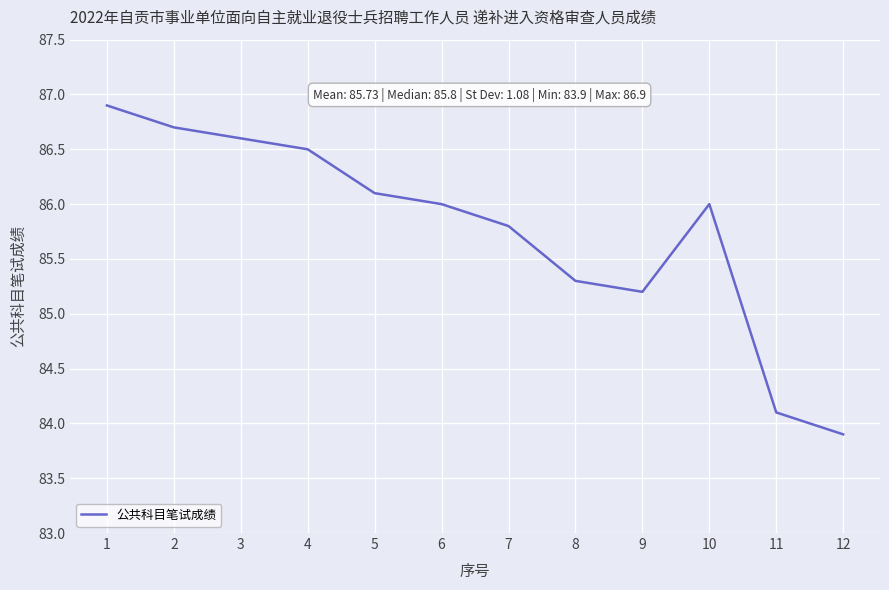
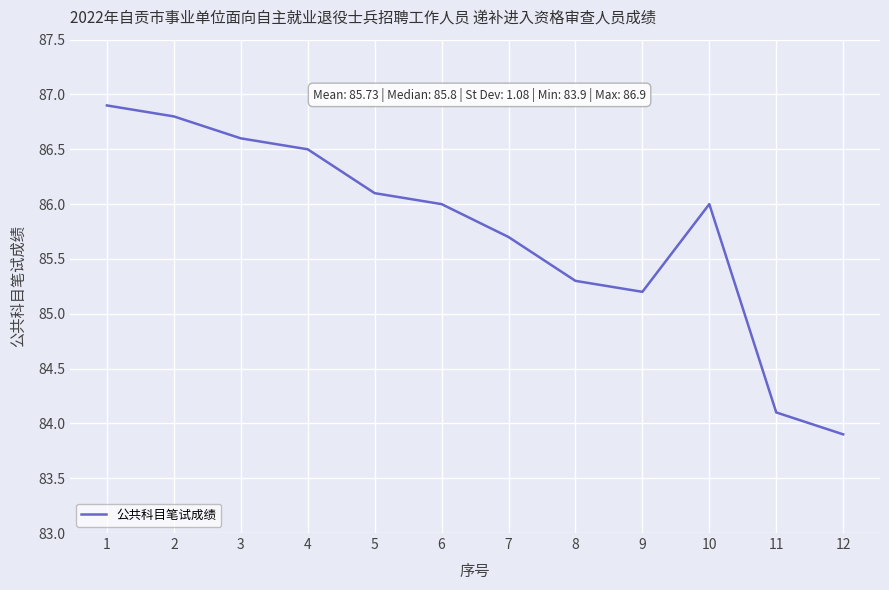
2: 86.7 -> 86.8
7: 85.8 -> 85.7
